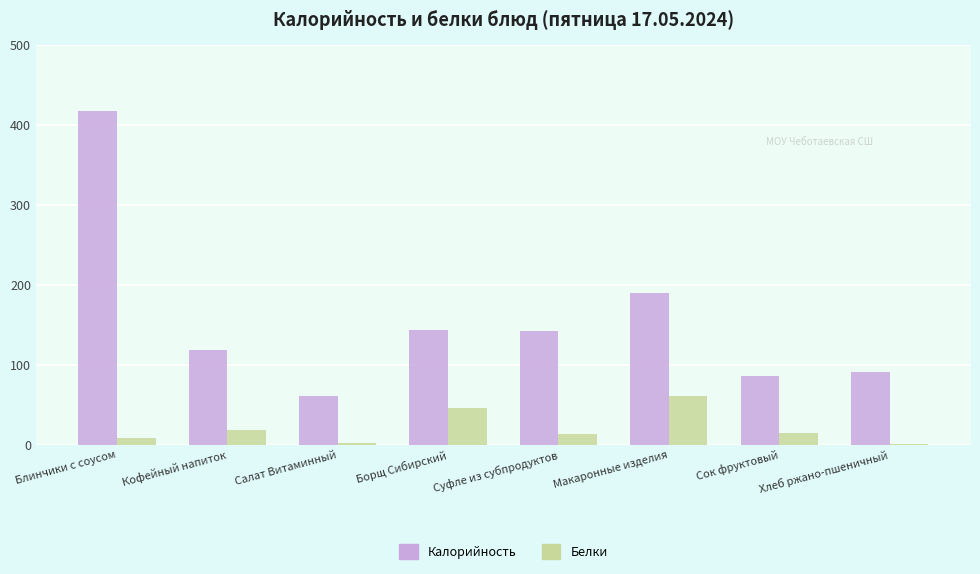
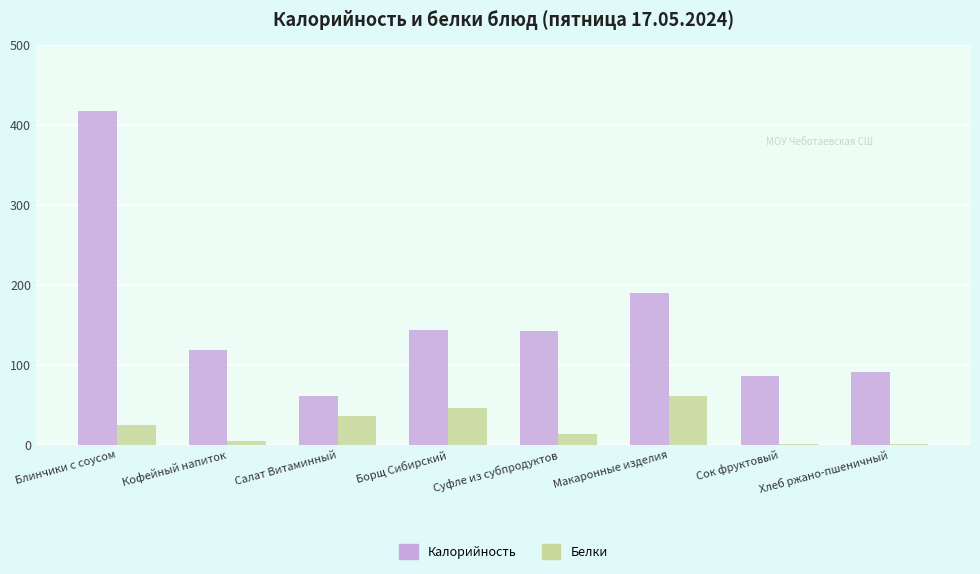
Белки, Блинчики с соусом: 10 -> 30
Белки, Кофейный напиток: 20 -> 10
Белки, Салат Витаминный: 0 -> 40
Белки, Сок фруктовый: 10 -> 0
